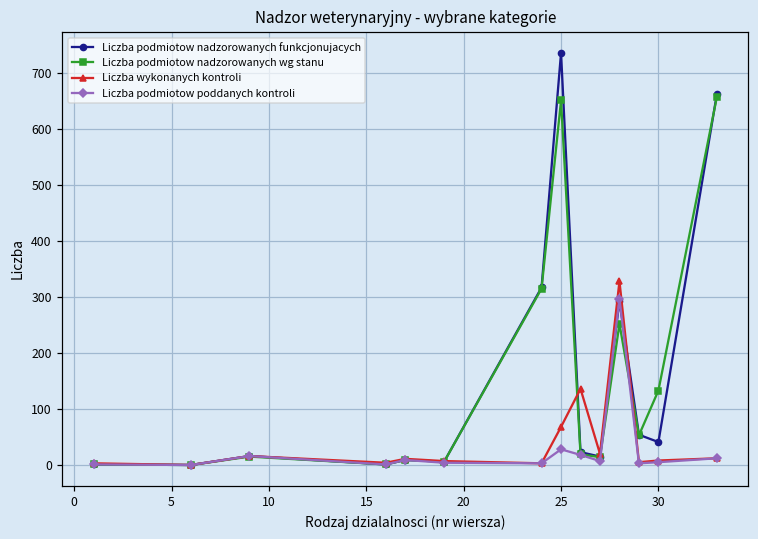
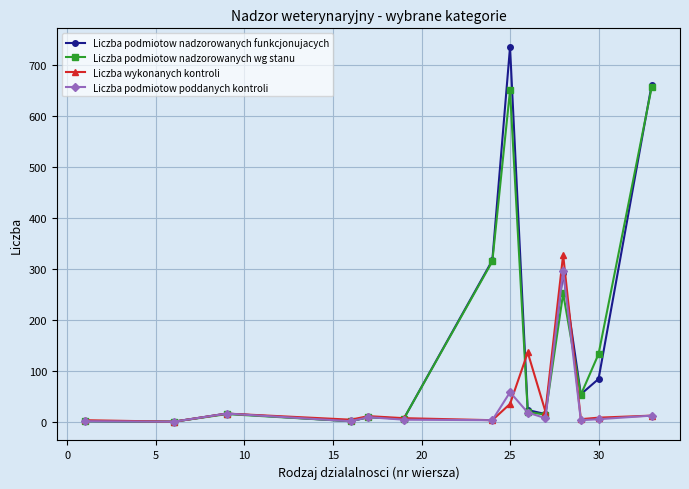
Liczba wykonanych kontroli, 25: 70 -> 40
Liczba podmiotow poddanych kontroli, 25: 30 -> 60
Liczba podmiotow nadzorowanych funkcjonujacych, 30: 40 -> 80
